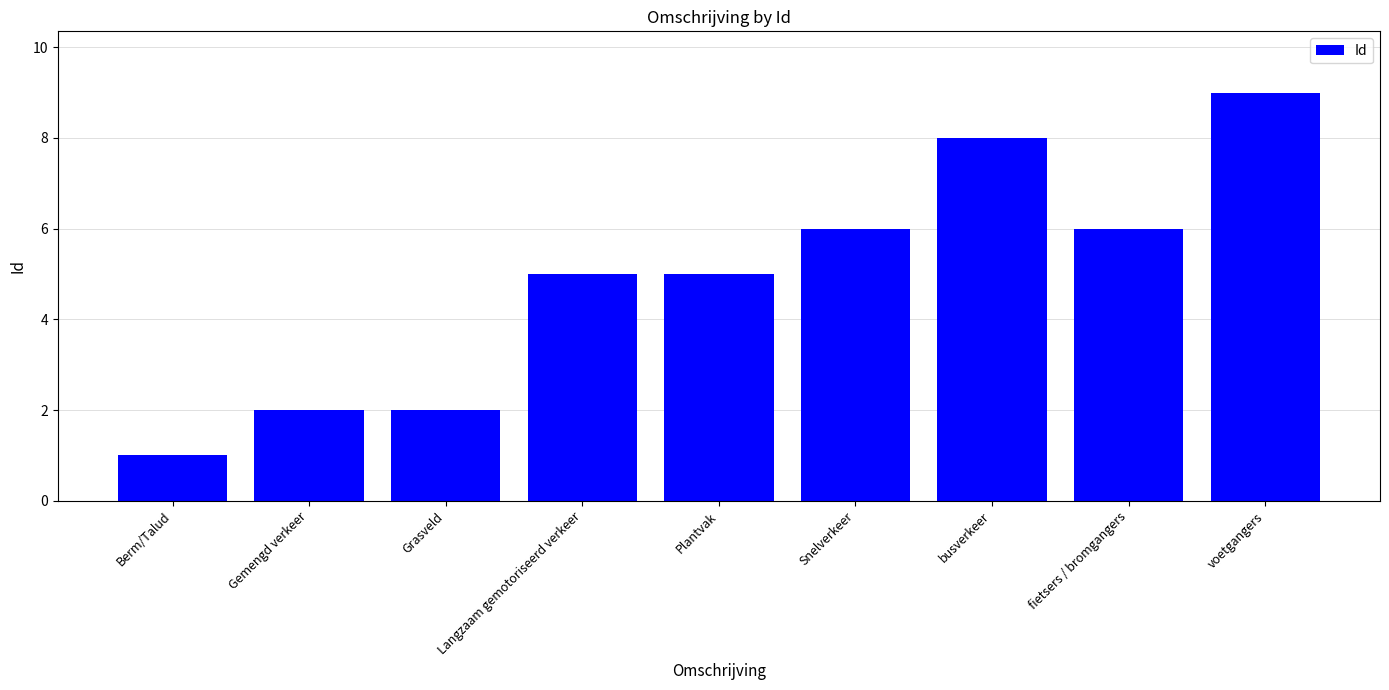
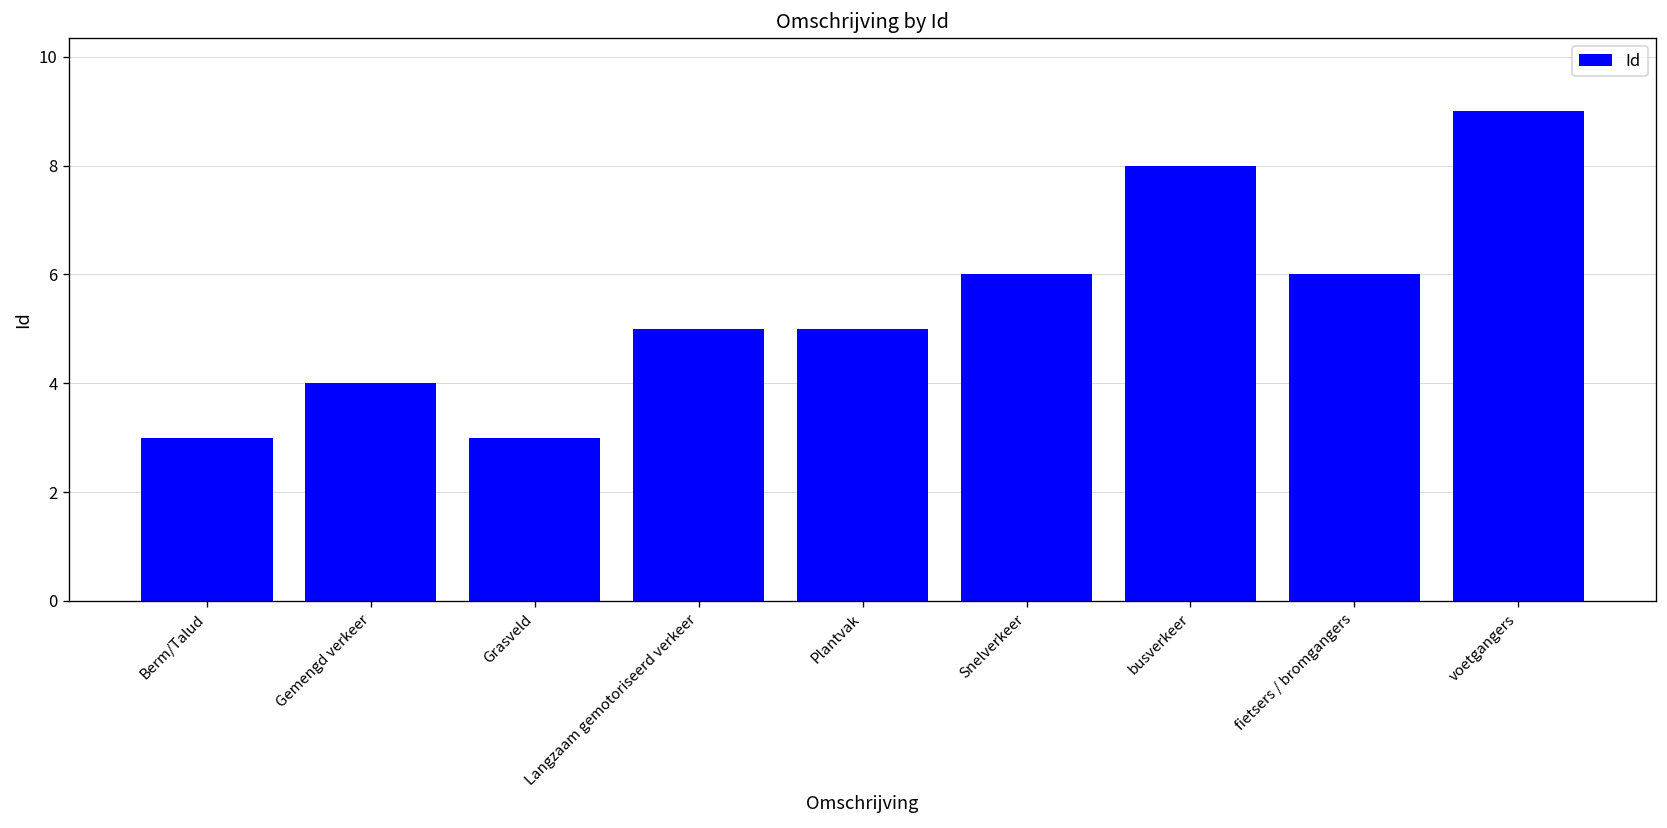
Berm/Talud: 1 -> 3
Gemengd verkeer: 2 -> 4
Grasveld: 2 -> 3
